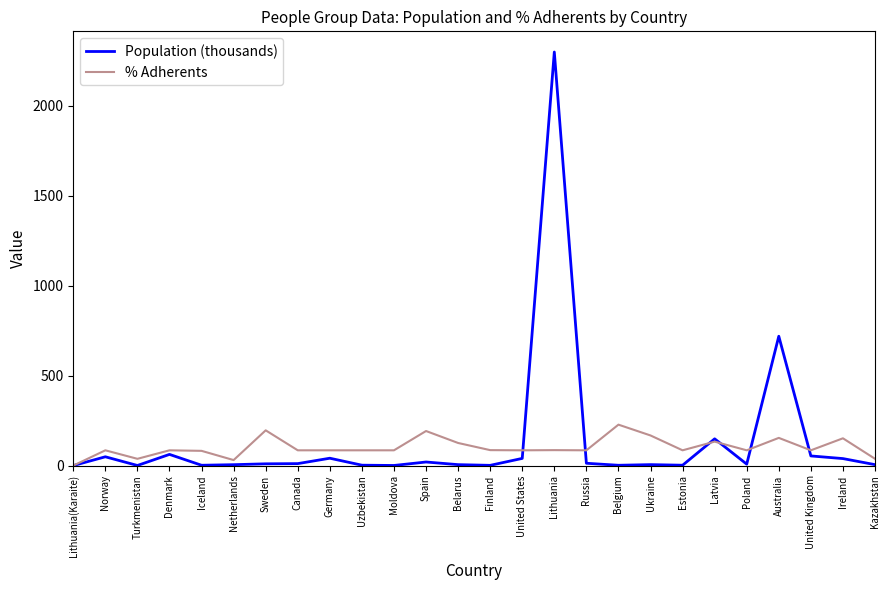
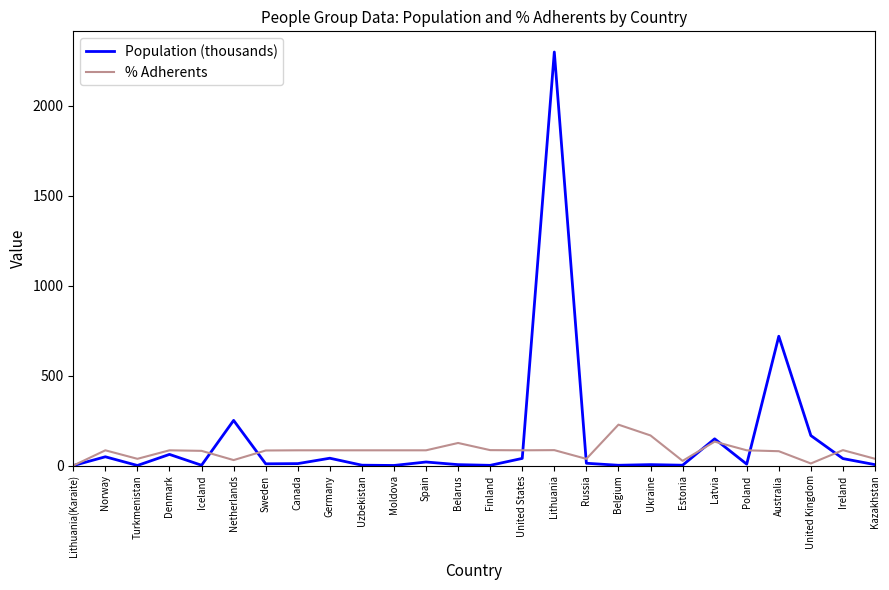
Population (thousands), Netherlands: 10 -> 250
% Adherents, Sweden: 200 -> 80
% Adherents, Spain: 190 -> 90
% Adherents, Russia: 90 -> 40
% Adherents, Estonia: 90 -> 30
% Adherents, Australia: 150 -> 80
Population (thousands), United Kingdom: 50 -> 170
% Adherents, United Kingdom: 90 -> 10
% Adherents, Ireland: 150 -> 90
